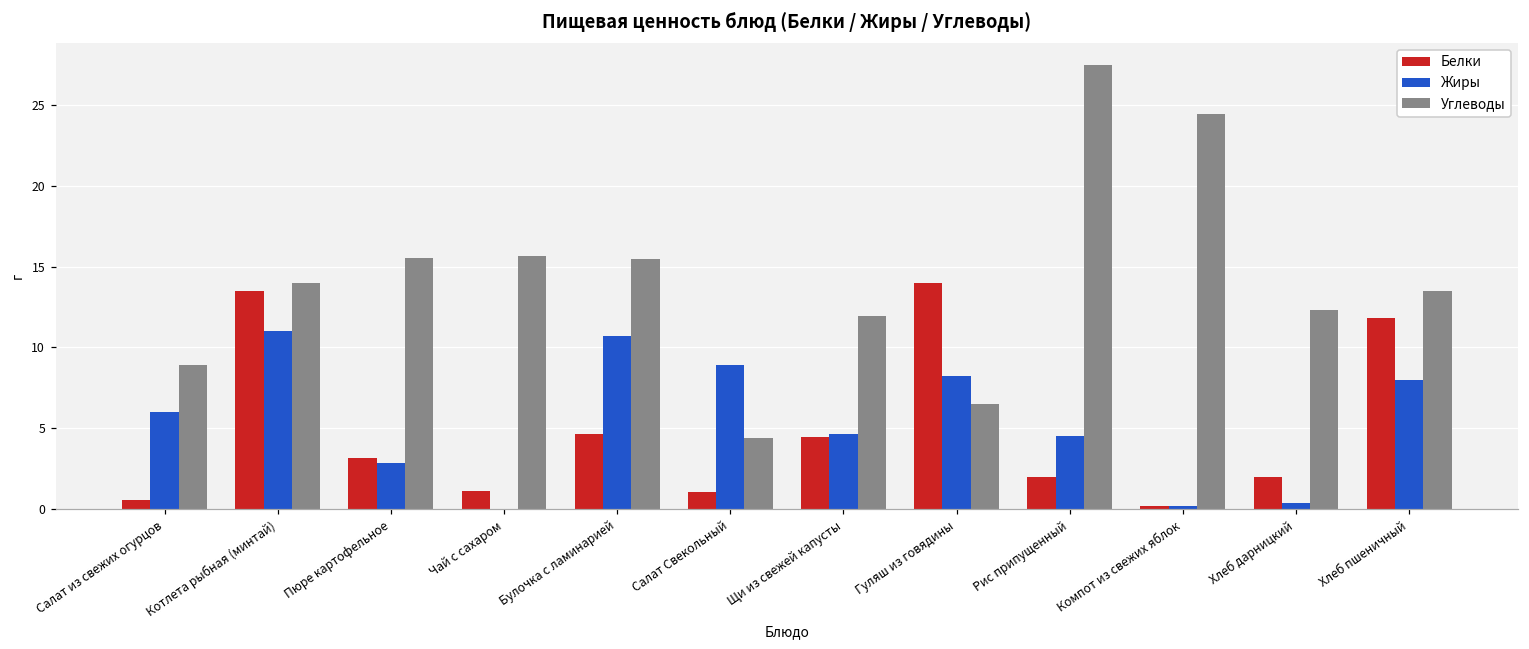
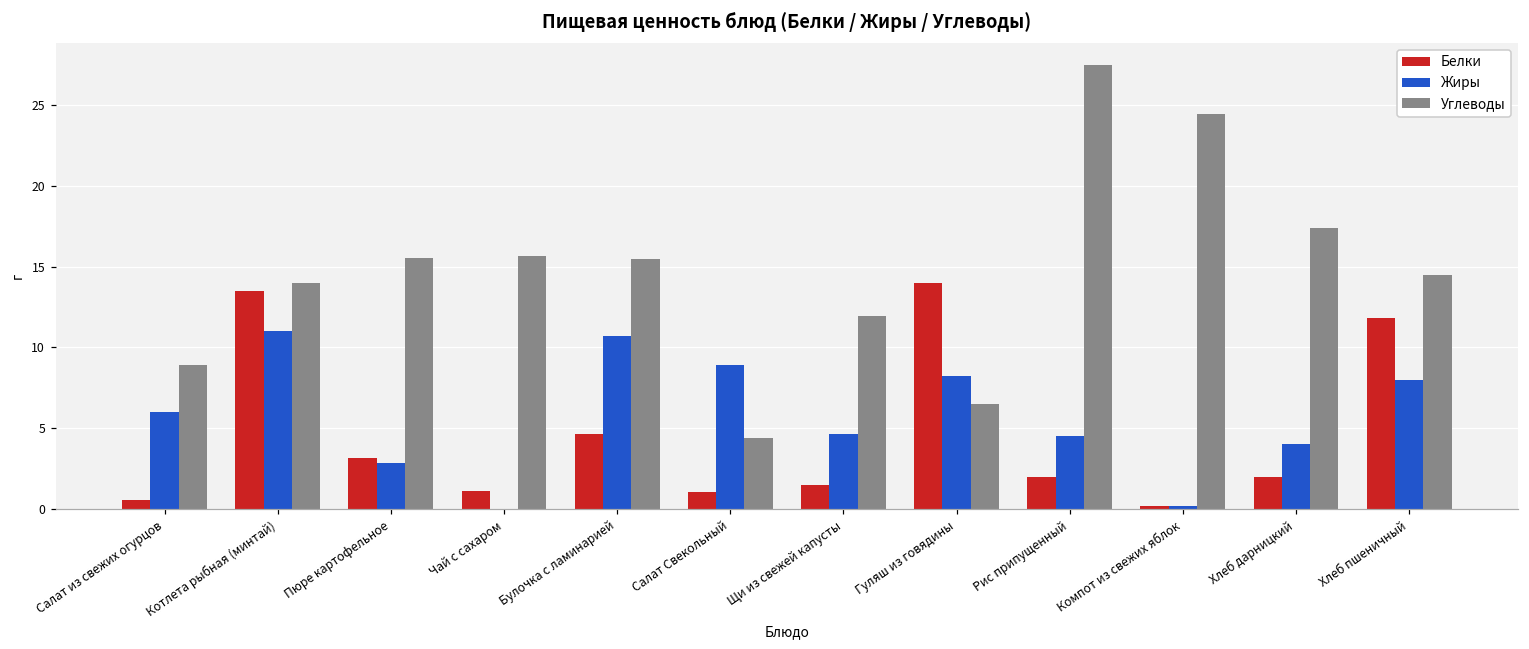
Белки, Щи из свежей капусты: 4.4 -> 1.5
Жиры, Хлеб дарницкий: 0.3 -> 4.0
Углеводы, Хлеб дарницкий: 12.3 -> 17.4
Углеводы, Хлеб пшеничный: 13.5 -> 14.5
